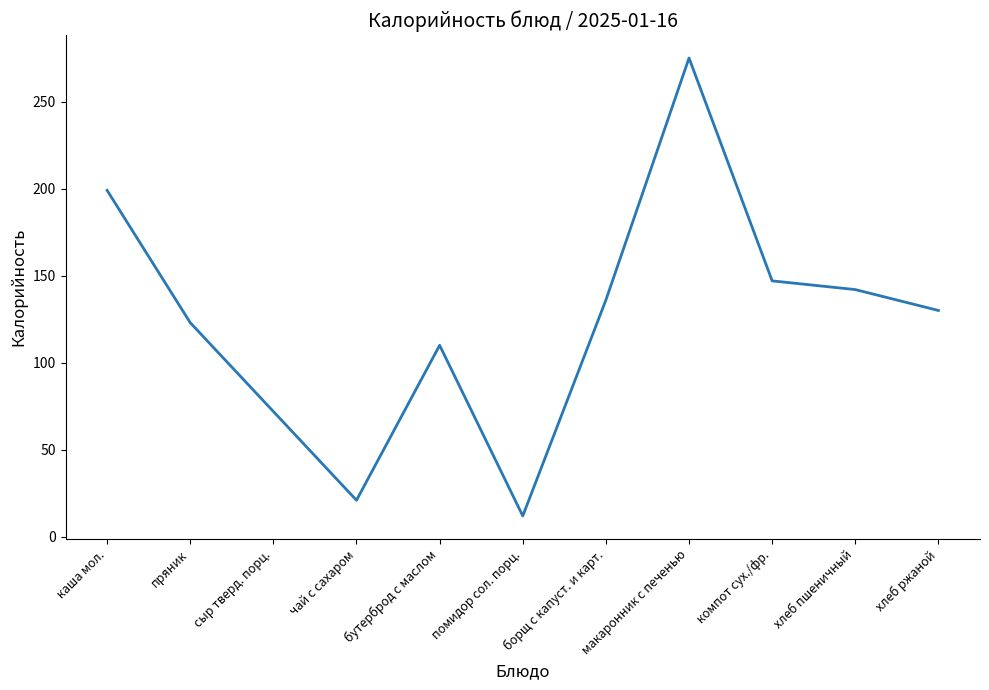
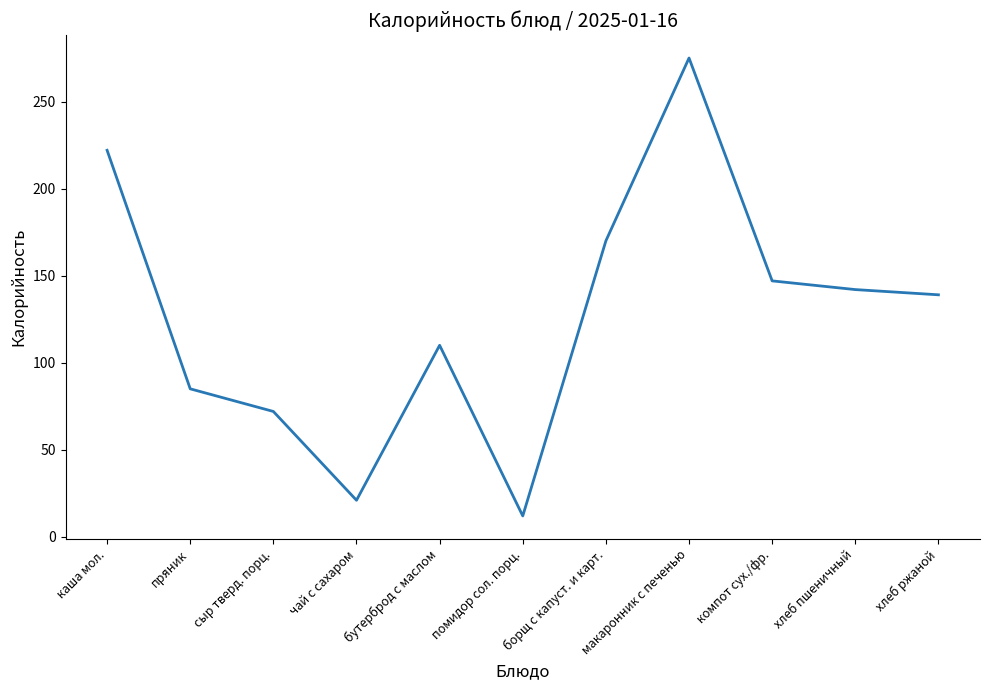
каша мол.: 199 -> 222
пряник: 123 -> 85
борщ с капуст. и карт.: 136 -> 170
хлеб ржаной: 130 -> 139
